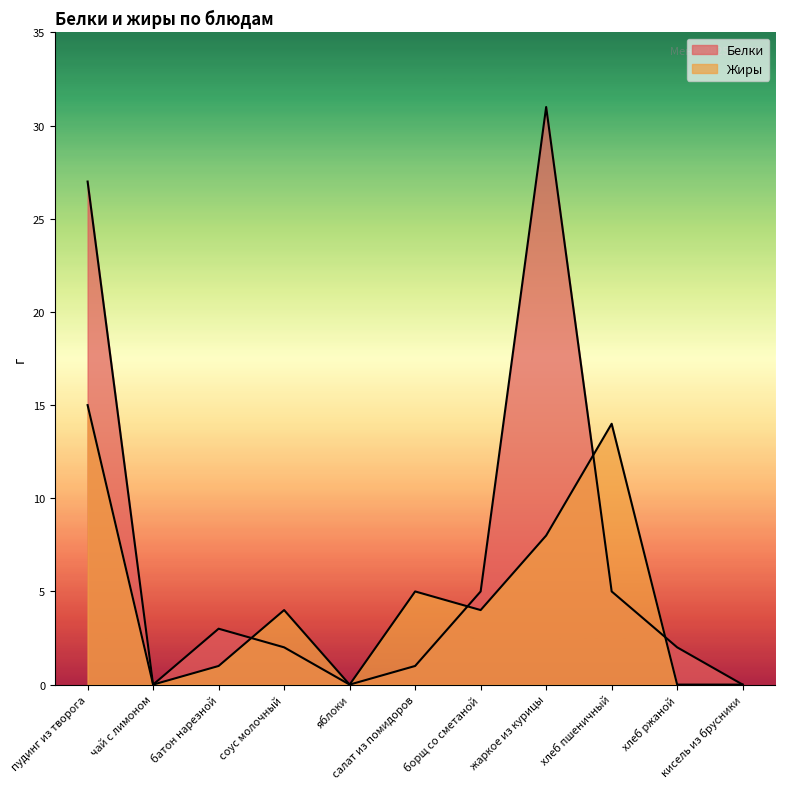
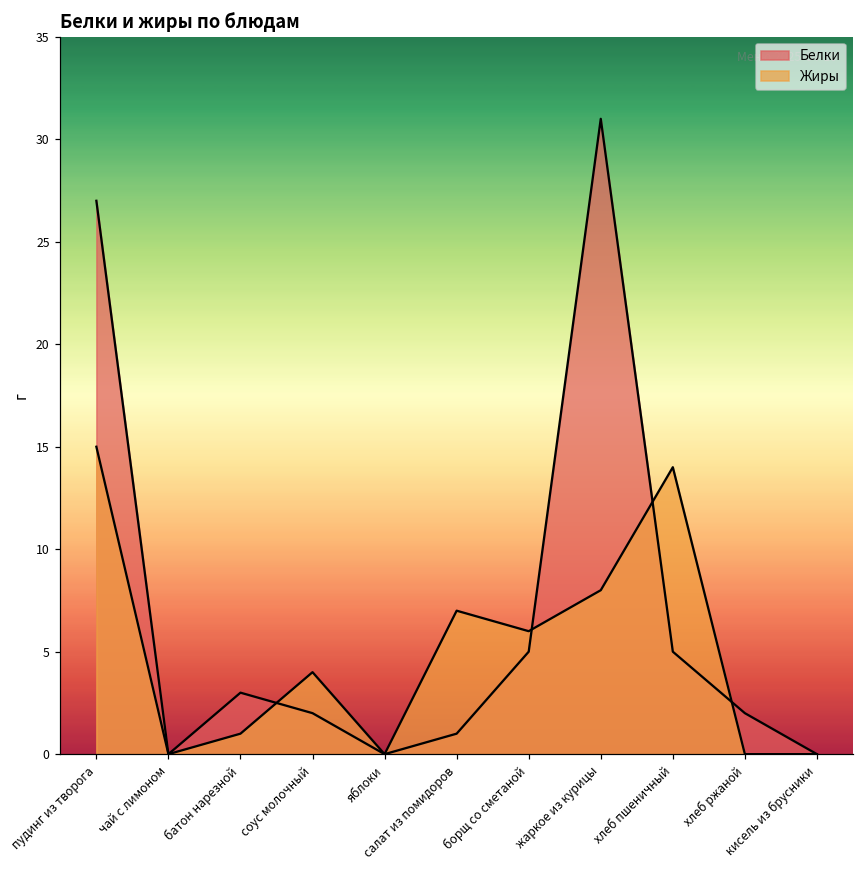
Жиры, салат из помидоров: 5 -> 7
Жиры, борщ со сметаной: 4 -> 6
